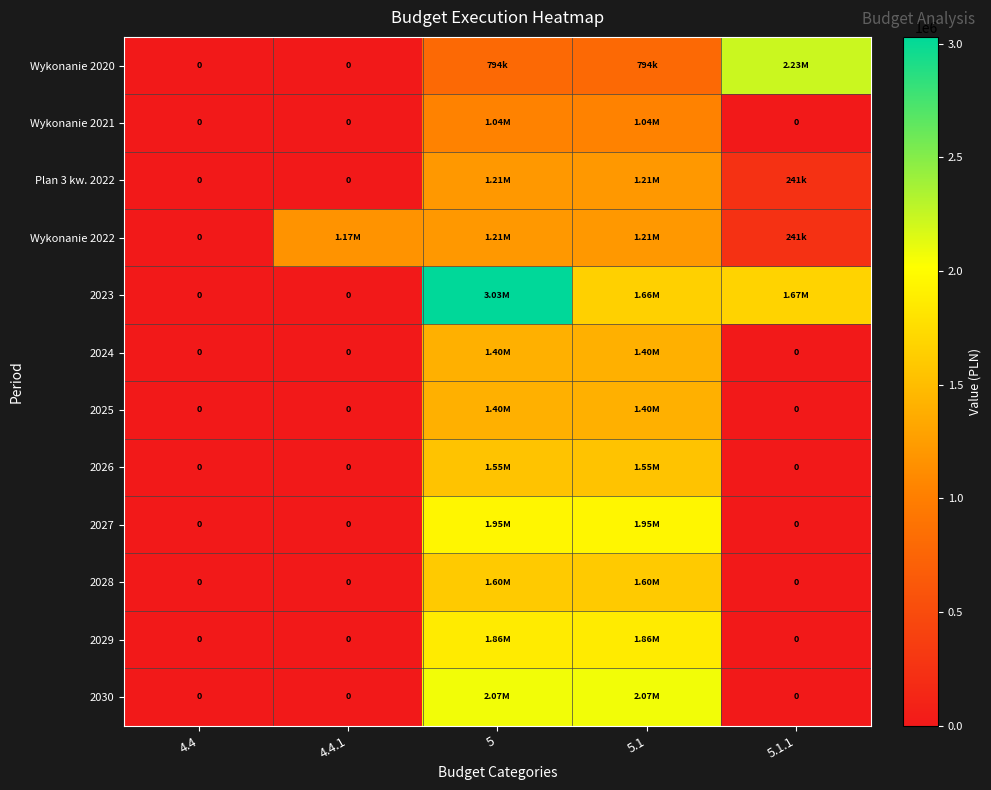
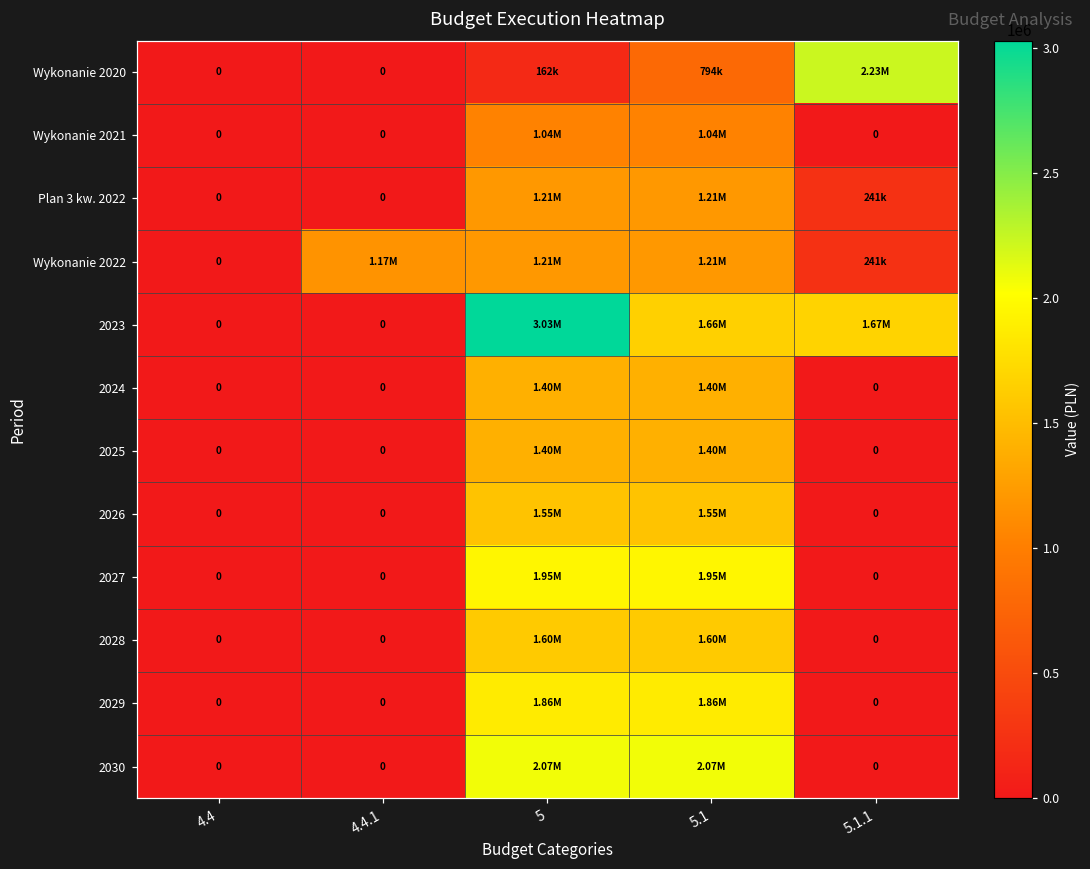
Wykonanie 2020, 5: 794k -> 162k
